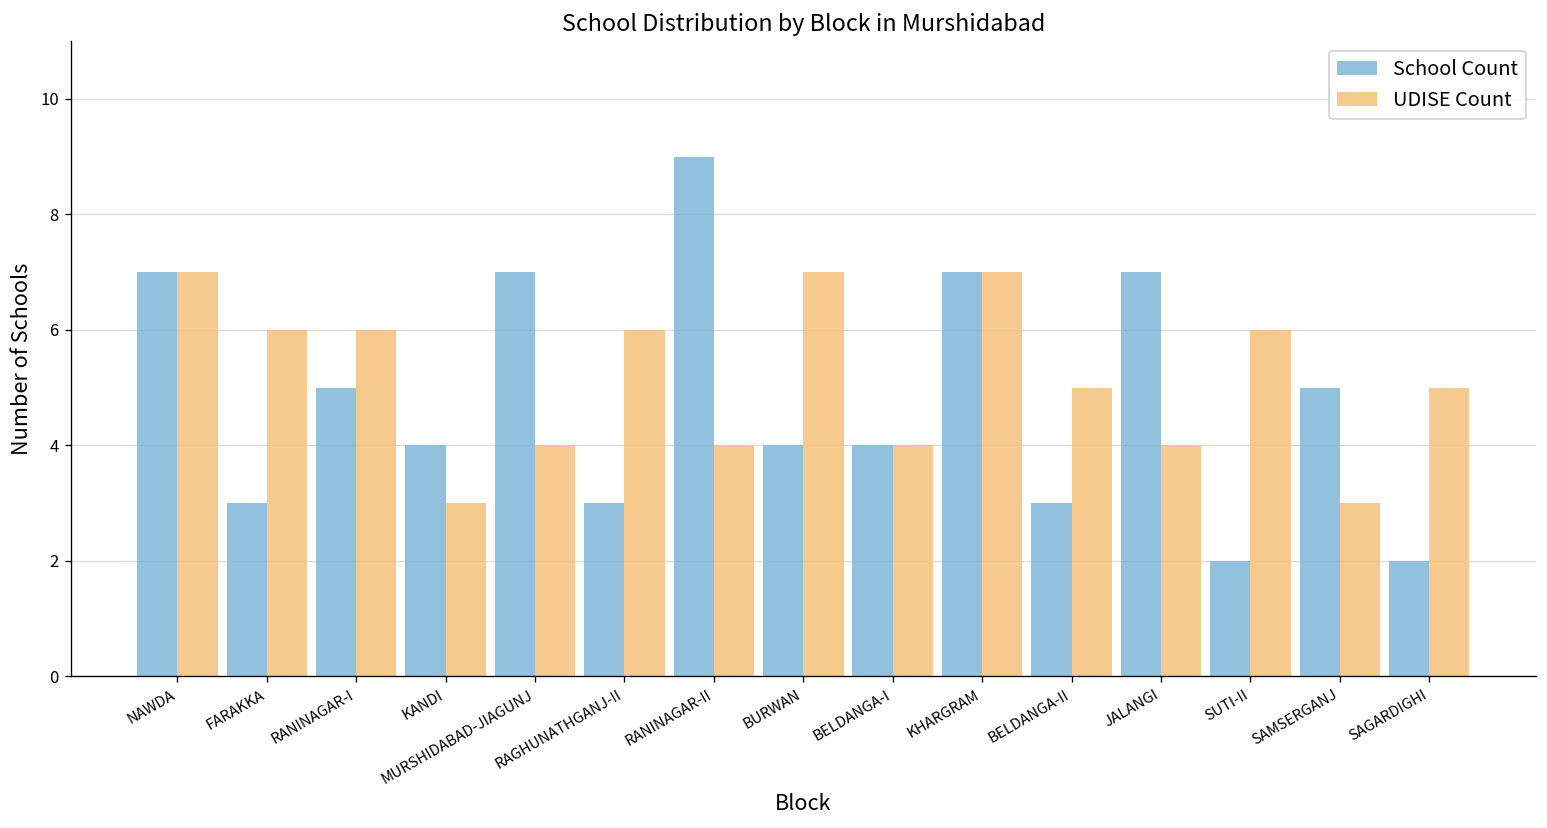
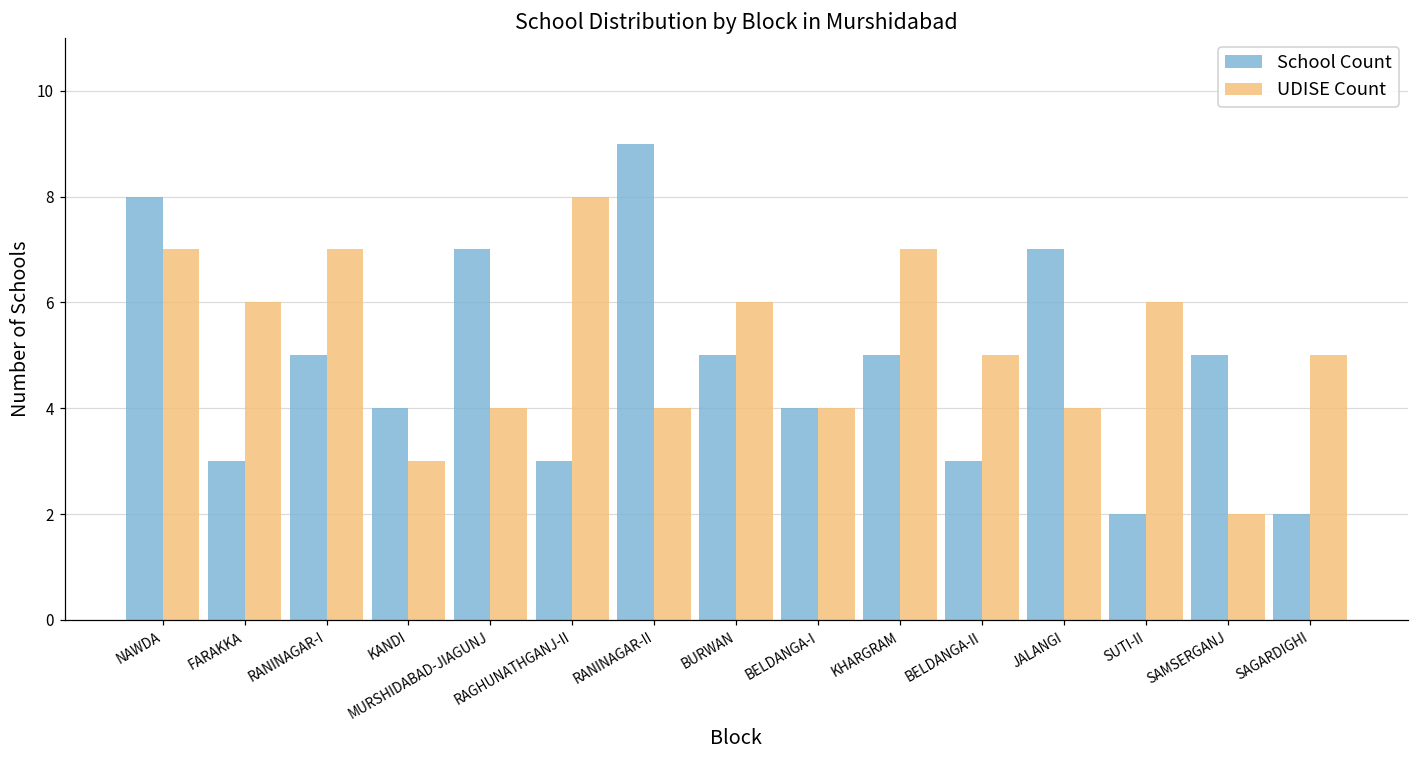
School Count, NAWDA: 7 -> 8
UDISE Count, RANINAGAR-I: 6 -> 7
UDISE Count, RAGHUNATHGANJ-II: 6 -> 8
School Count, BURWAN: 4 -> 5
UDISE Count, BURWAN: 7 -> 6
School Count, KHARGRAM: 7 -> 5
UDISE Count, SAMSERGANJ: 3 -> 2
